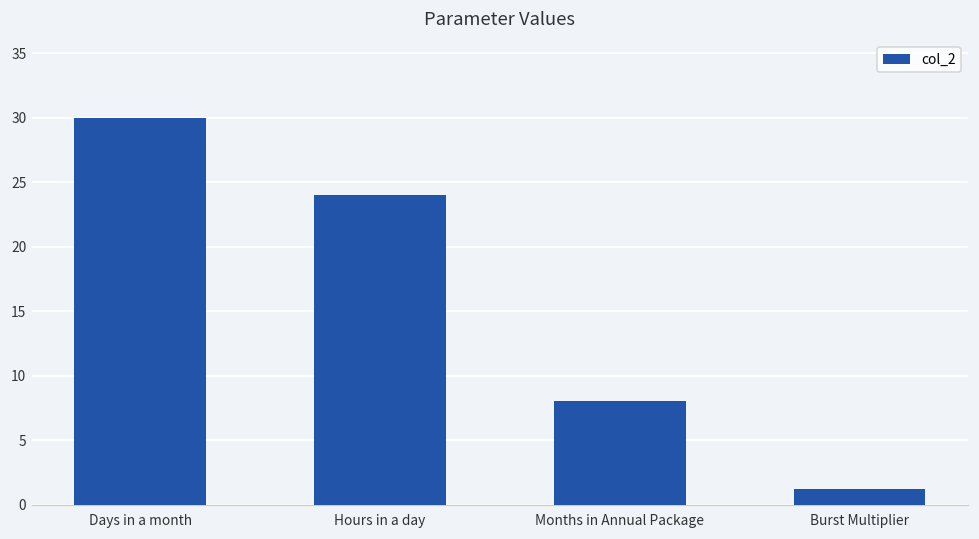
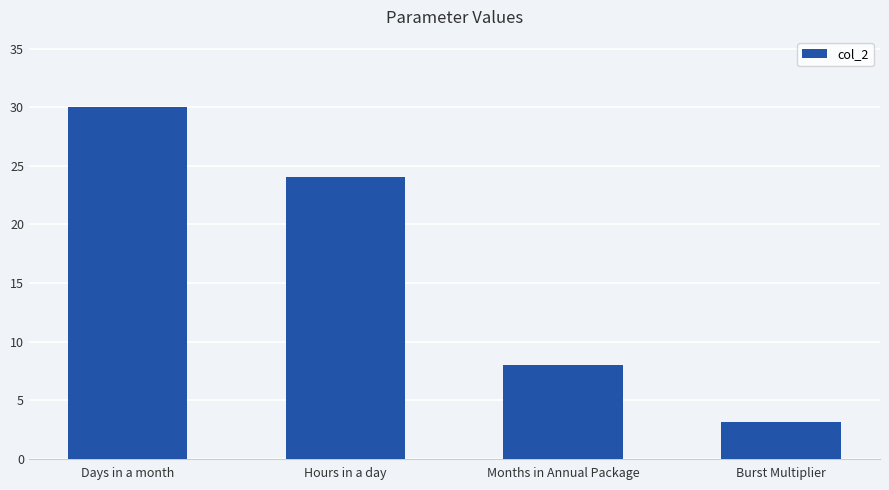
Burst Multiplier: 1.2 -> 3.1
